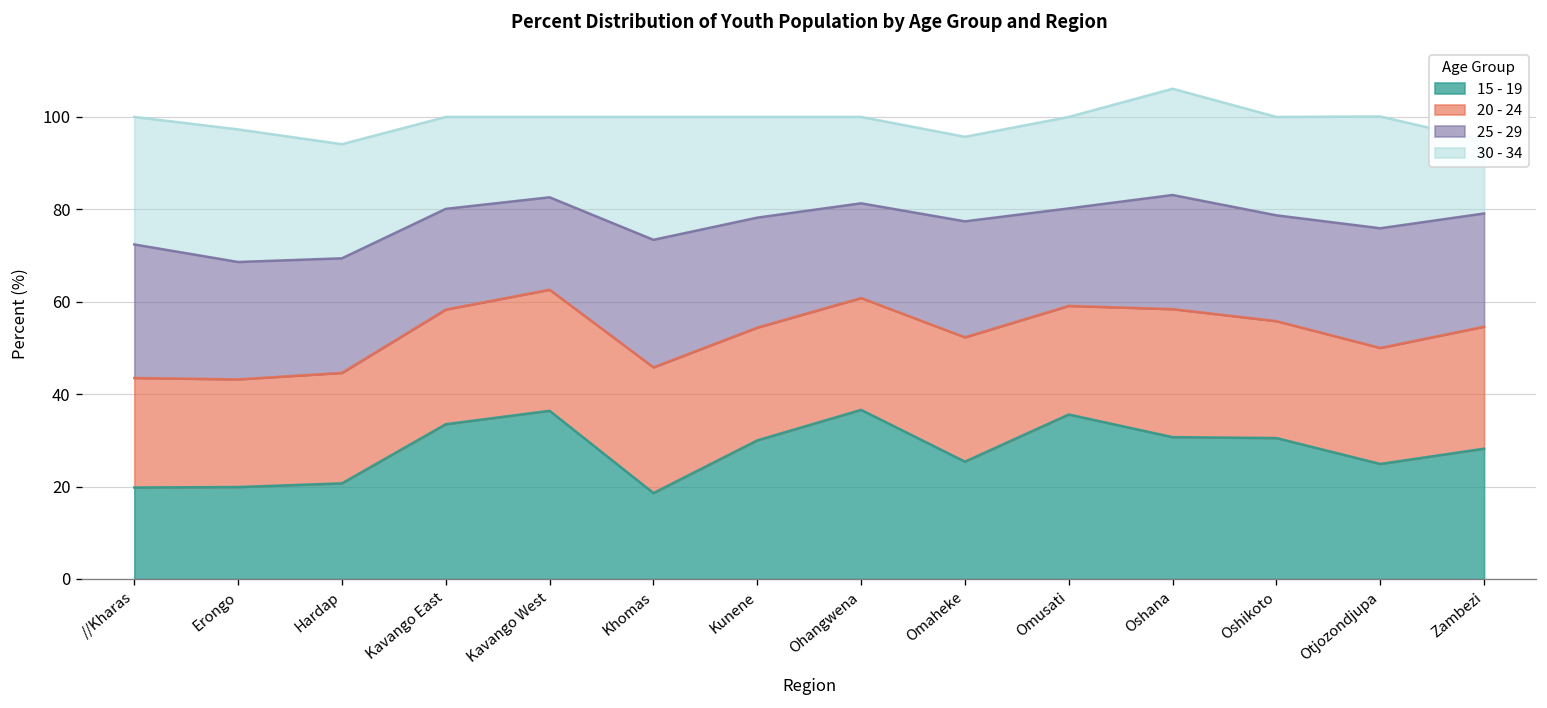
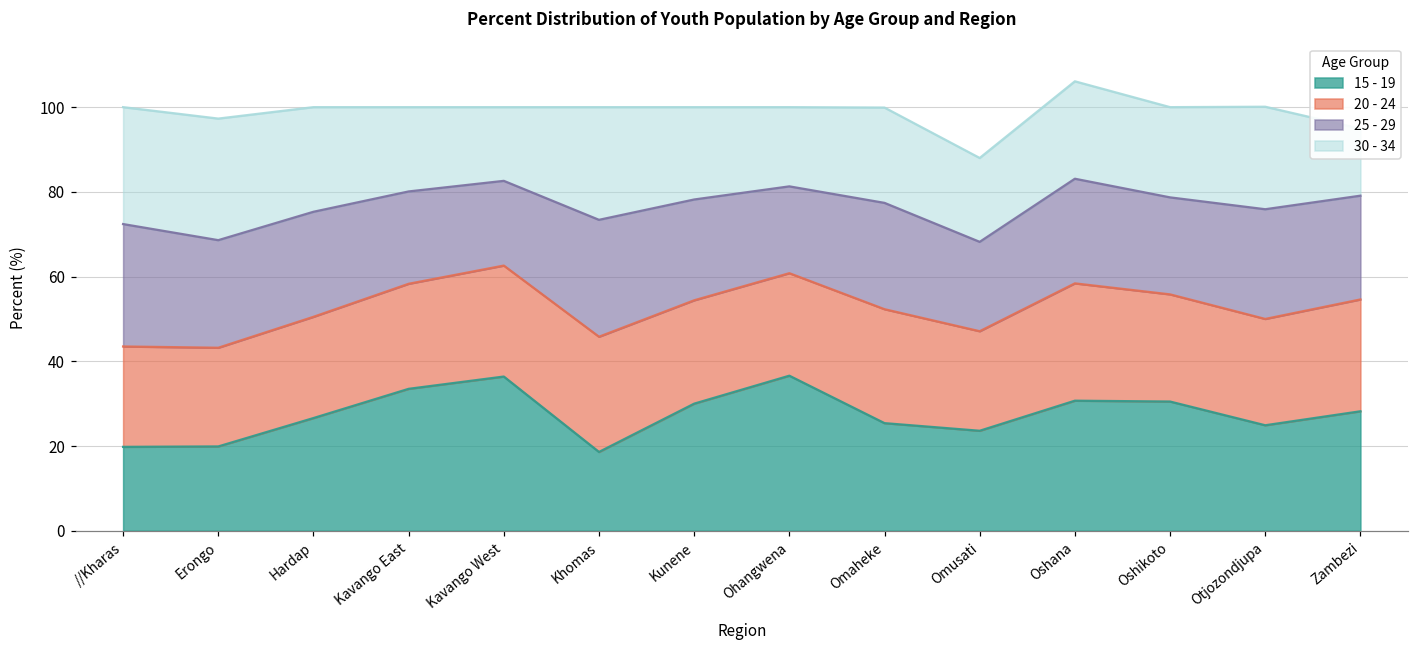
15 - 19, Hardap: 21 -> 27
30 - 34, Omaheke: 18 -> 23
15 - 19, Omusati: 36 -> 24
